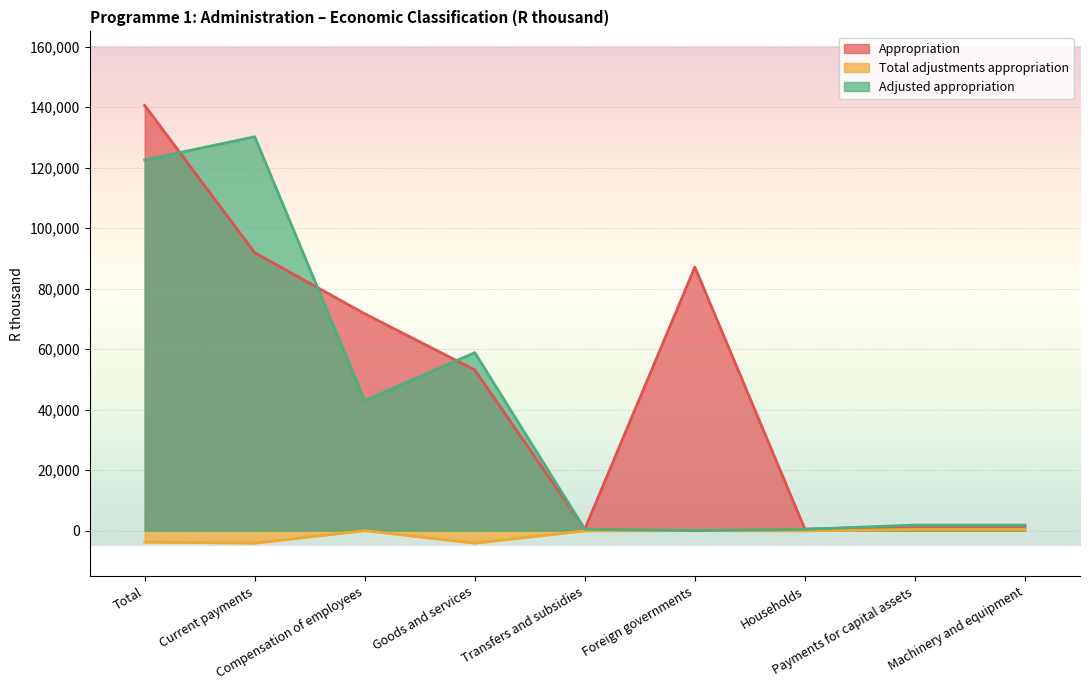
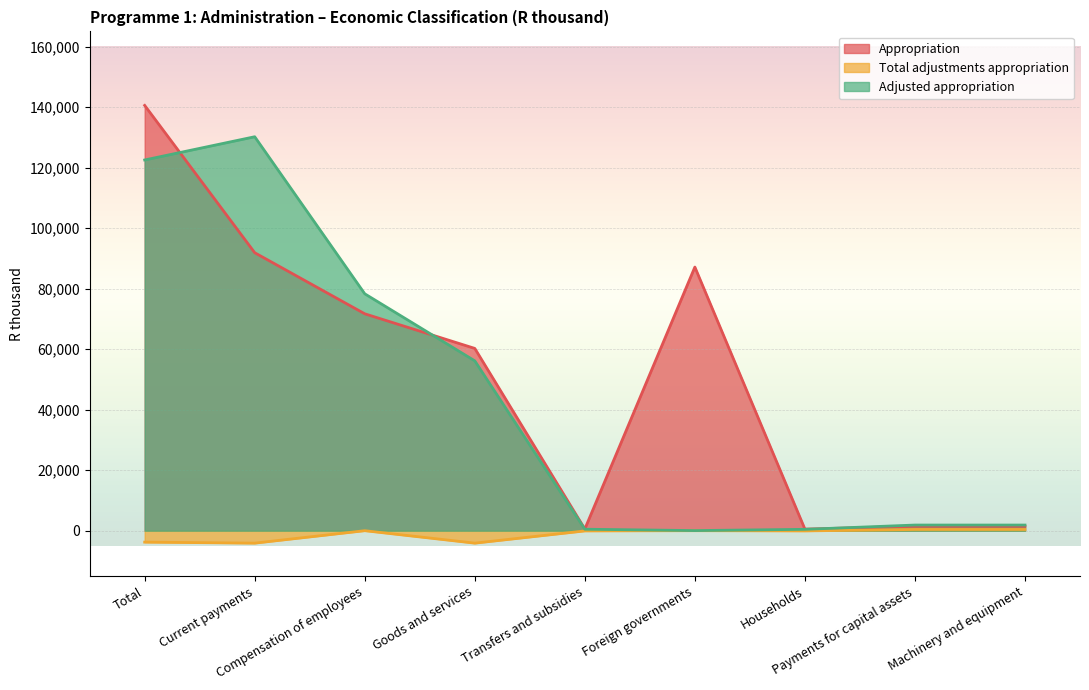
Adjusted appropriation, Compensation of employees: 43,000 -> 78,000
Appropriation, Goods and services: 53,000 -> 60,000
Adjusted appropriation, Goods and services: 59,000 -> 56,000
